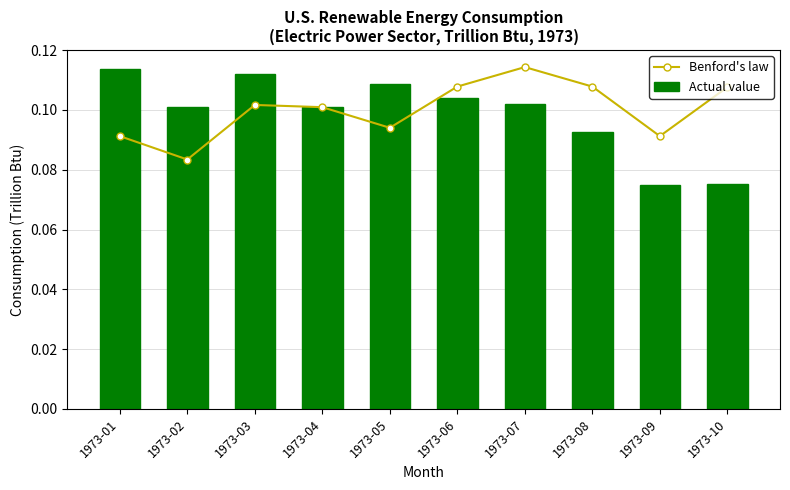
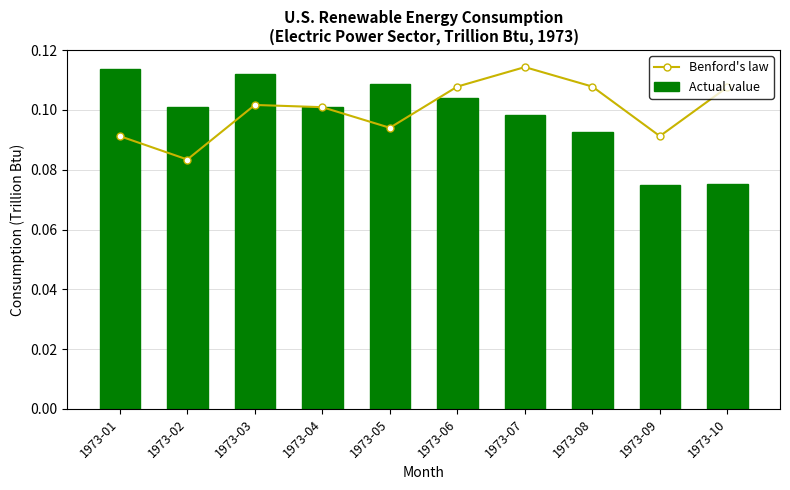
Actual value, 1973-07: 0.102 -> 0.098
